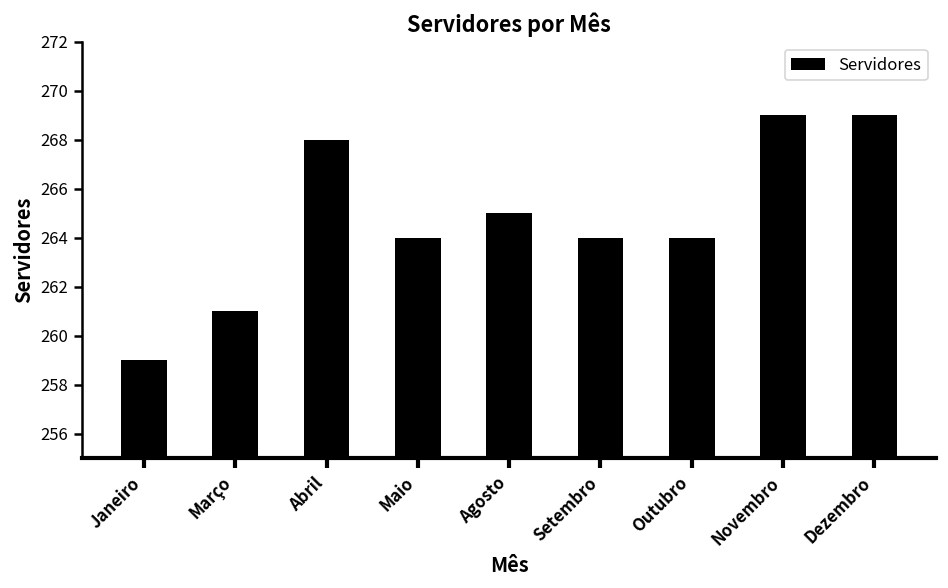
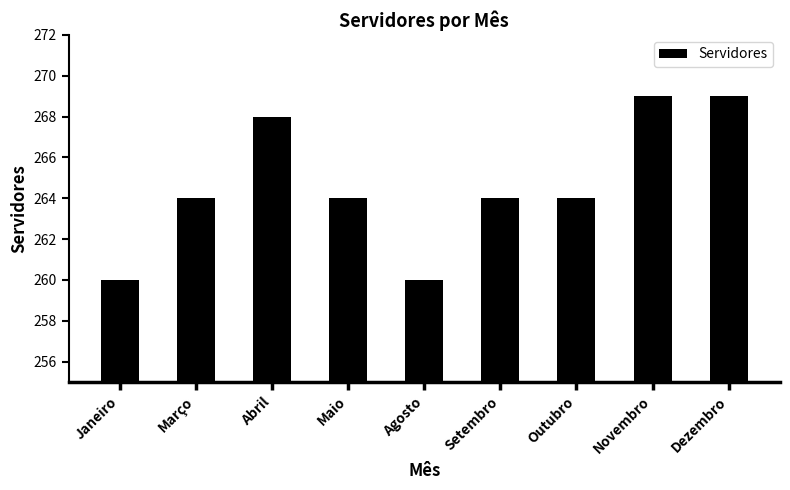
Janeiro: 259 -> 260
Março: 261 -> 264
Agosto: 265 -> 260
